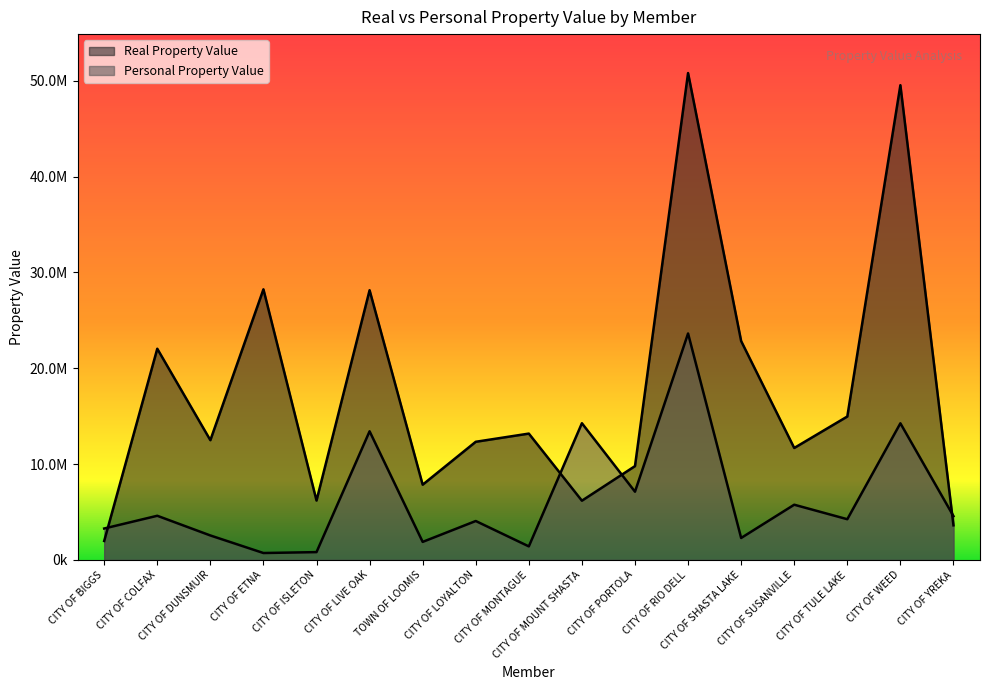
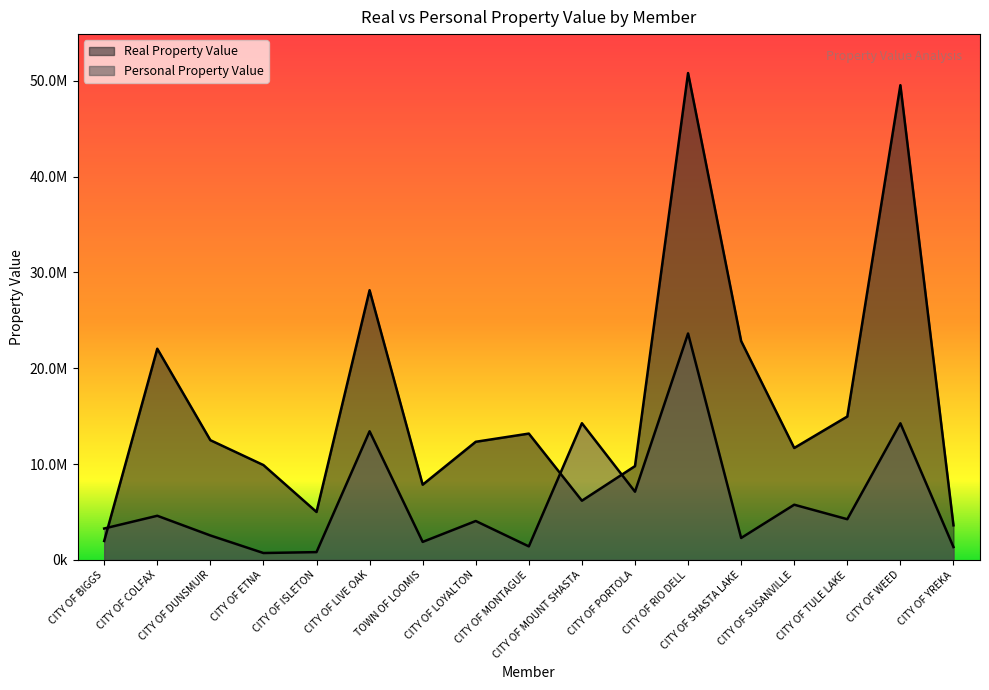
Real Property Value, CITY OF ETNA: 28000000 -> 10000000
Real Property Value, CITY OF ISLETON: 6000000 -> 5000000
Personal Property Value, CITY OF YREKA: 5000000 -> 1000000
